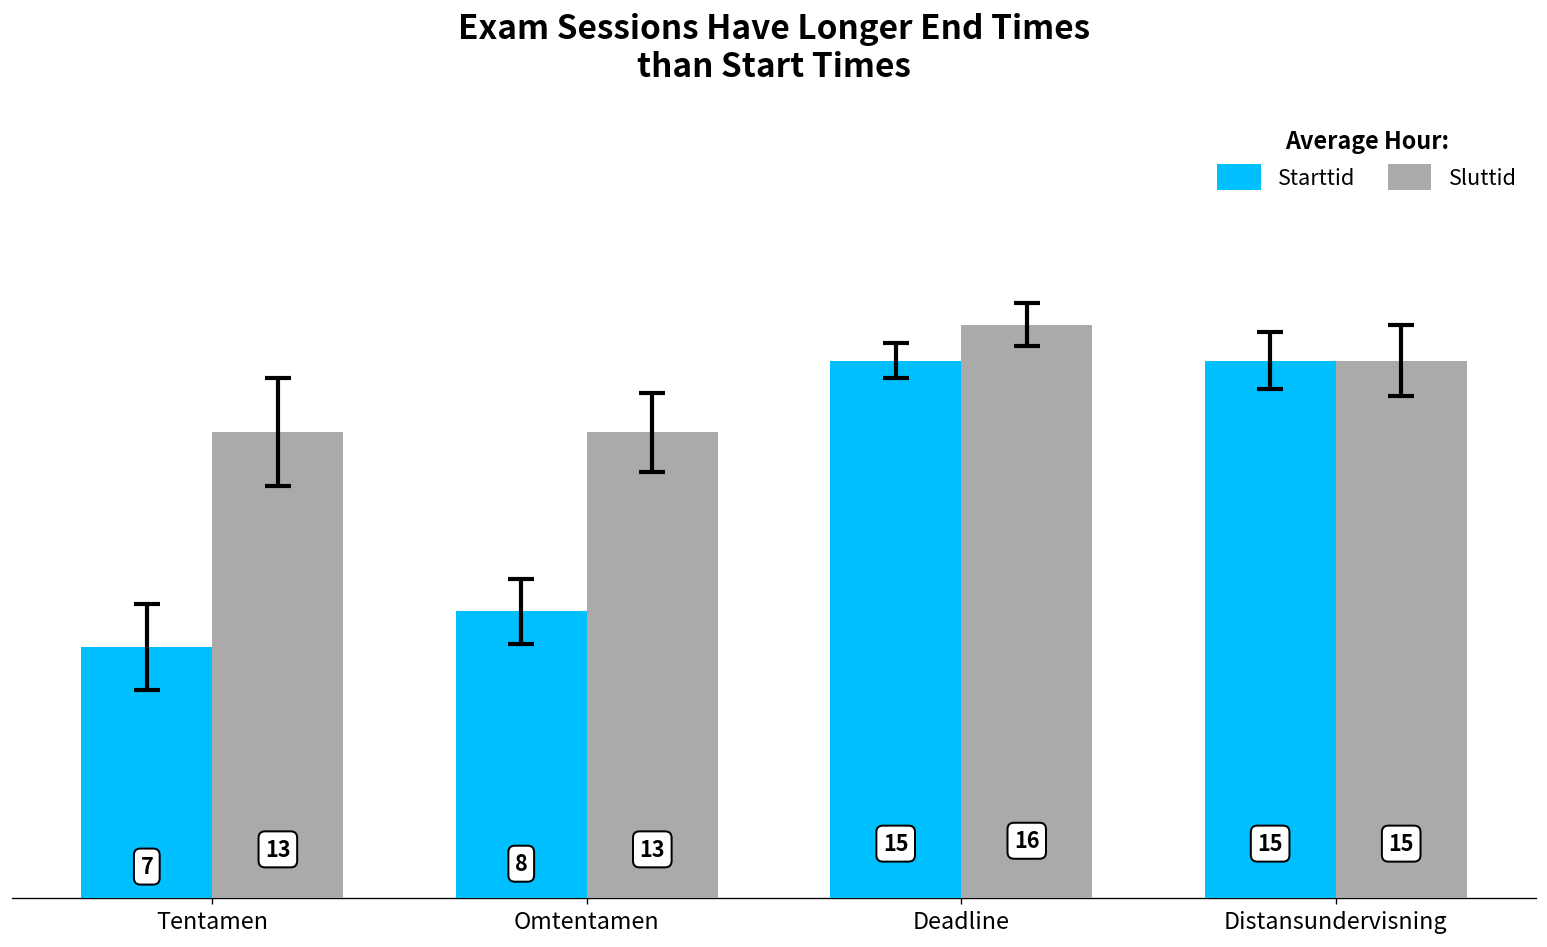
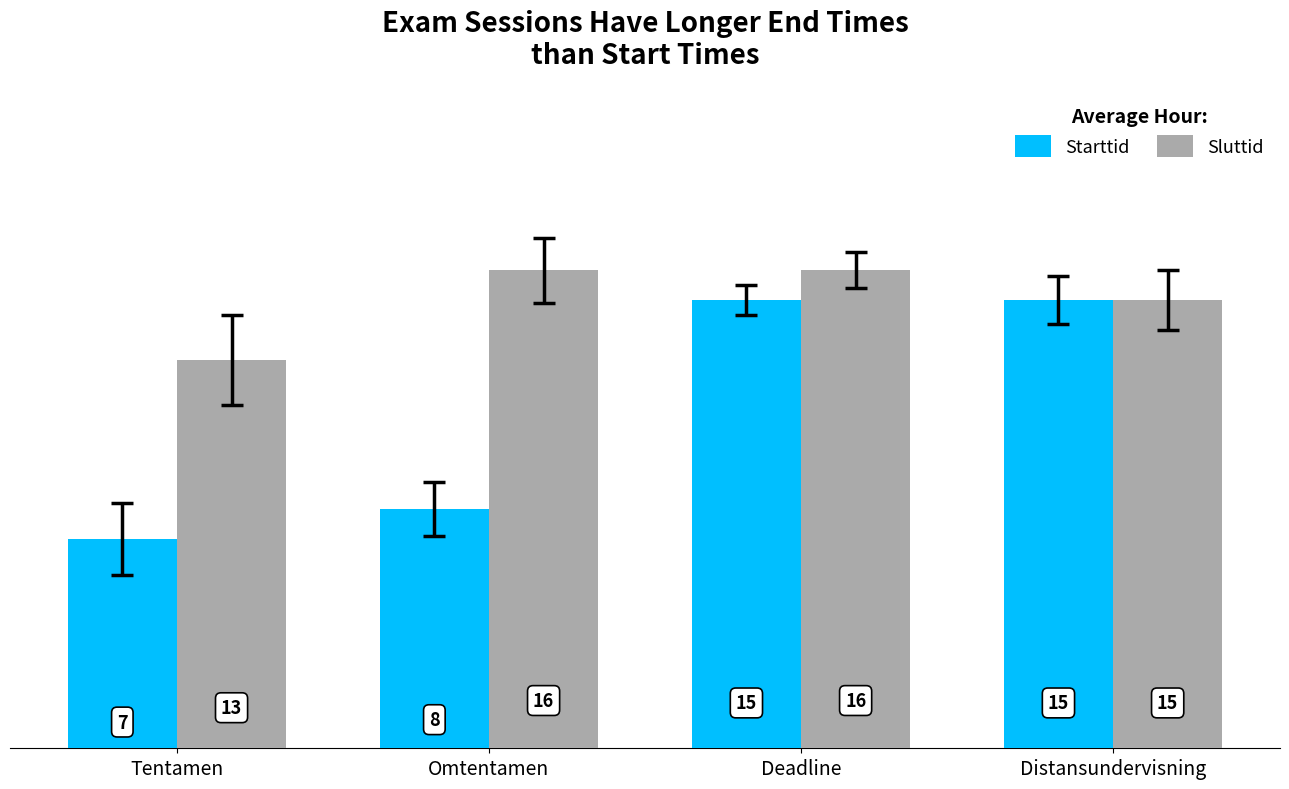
Sluttid, Omtentamen: 13 -> 16
